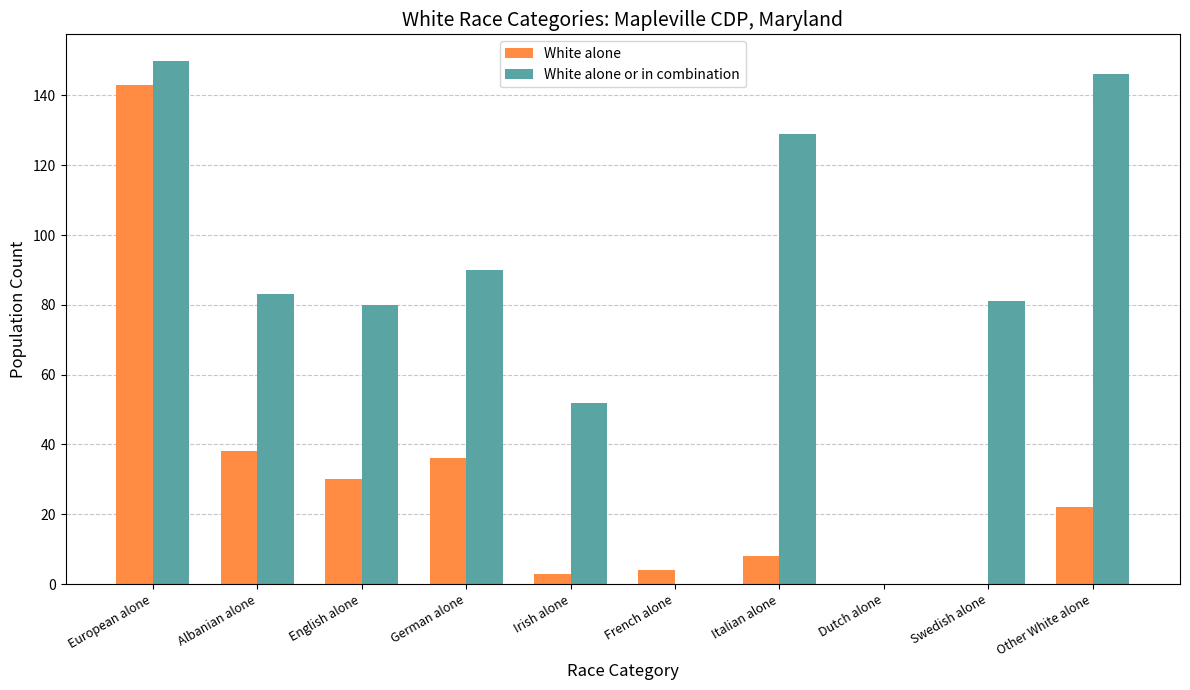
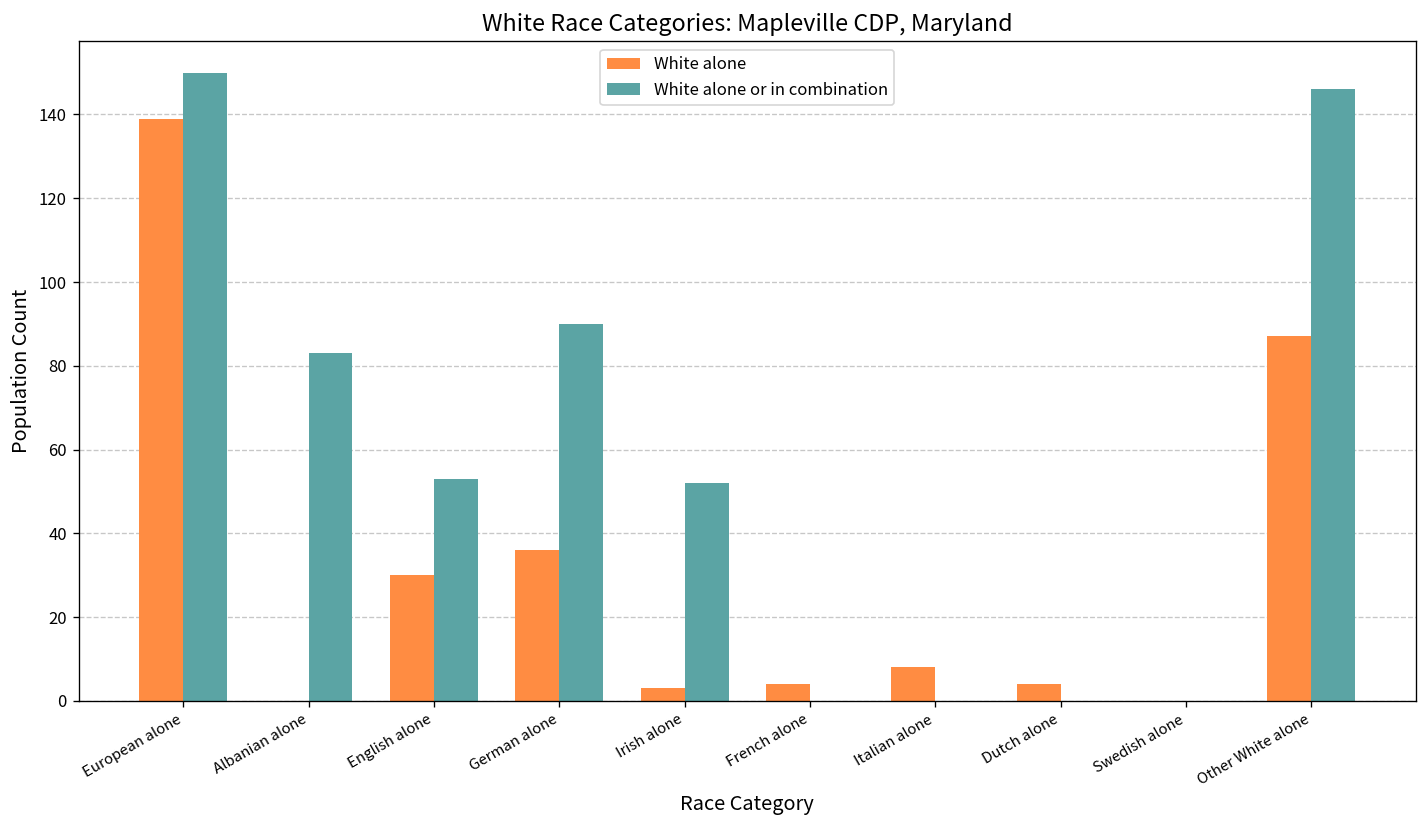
White alone, European alone: 143 -> 139
White alone, Albanian alone: 38 -> 0
White alone or in combination, English alone: 80 -> 53
White alone or in combination, Italian alone: 129 -> 0
White alone, Dutch alone: 0 -> 4
White alone or in combination, Swedish alone: 81 -> 0
White alone, Other White alone: 22 -> 87
